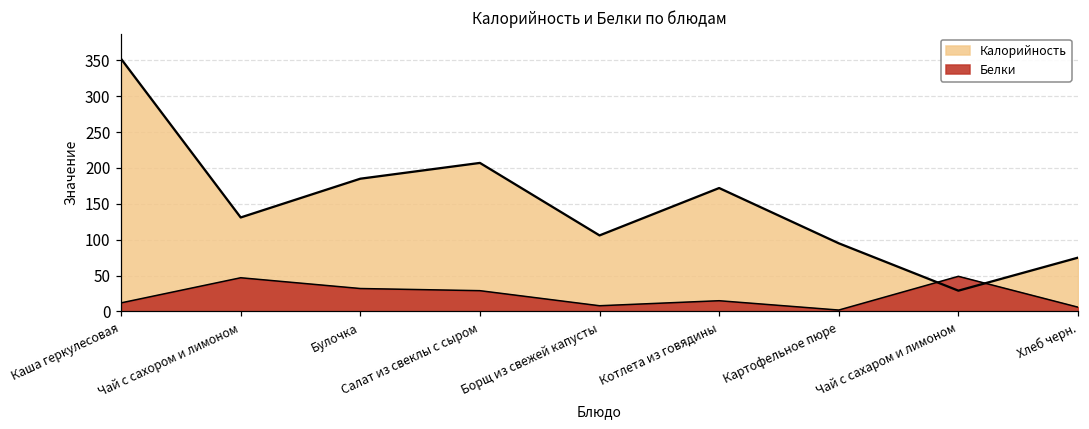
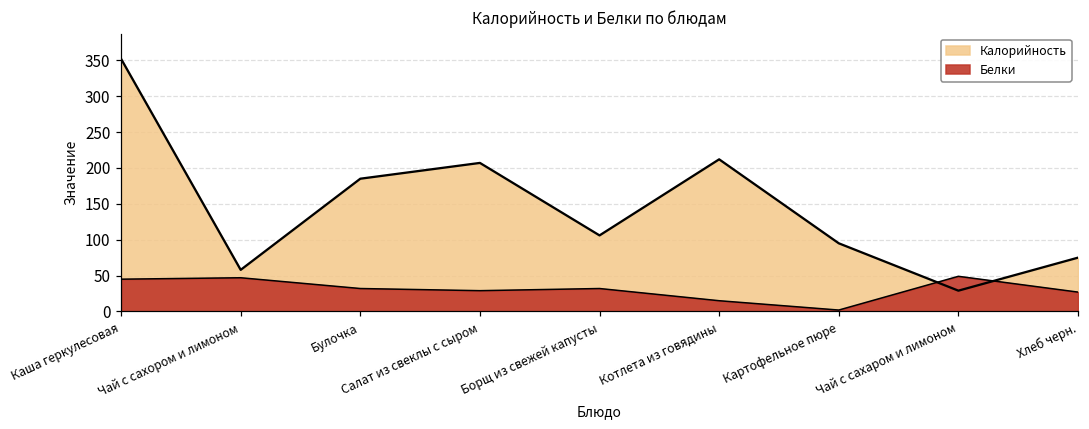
Белки, Каша геркулесовая: 10 -> 50
Калорийность, Чай с сахором и лимоном: 130 -> 60
Белки, Борщ из свежей капусты: 10 -> 30
Калорийность, Котлета из говядины: 170 -> 210
Белки, Хлеб черн.: 10 -> 30
